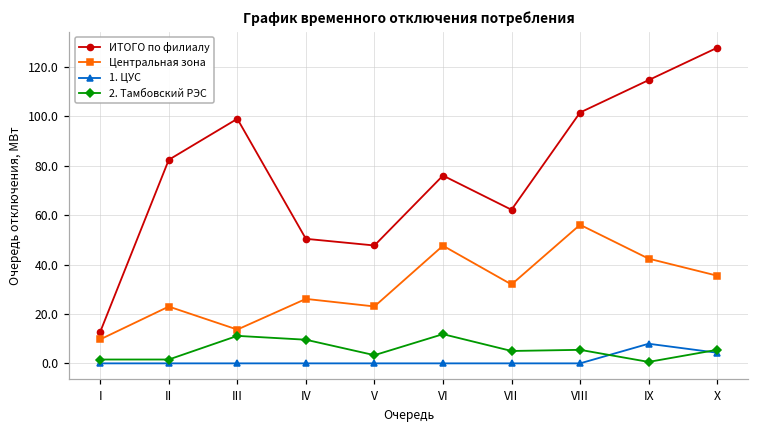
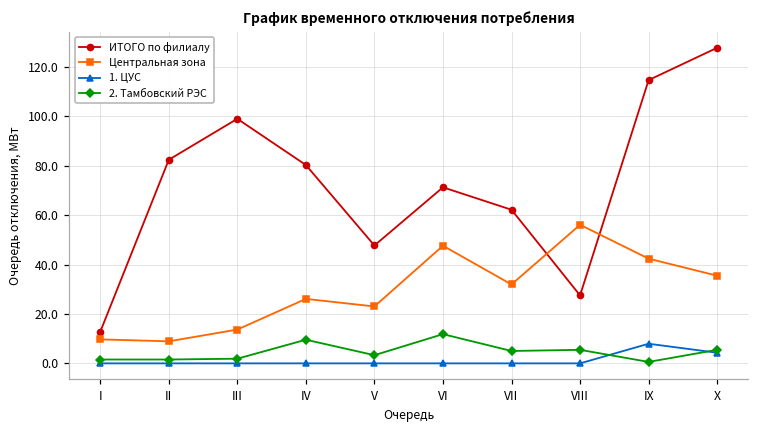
Центральная зона, II: 23 -> 9
2. Тамбовский РЭС, III: 11 -> 2
ИТОГО по филиалу, IV: 50 -> 80
ИТОГО по филиалу, VI: 76 -> 71
ИТОГО по филиалу, VIII: 101 -> 27
